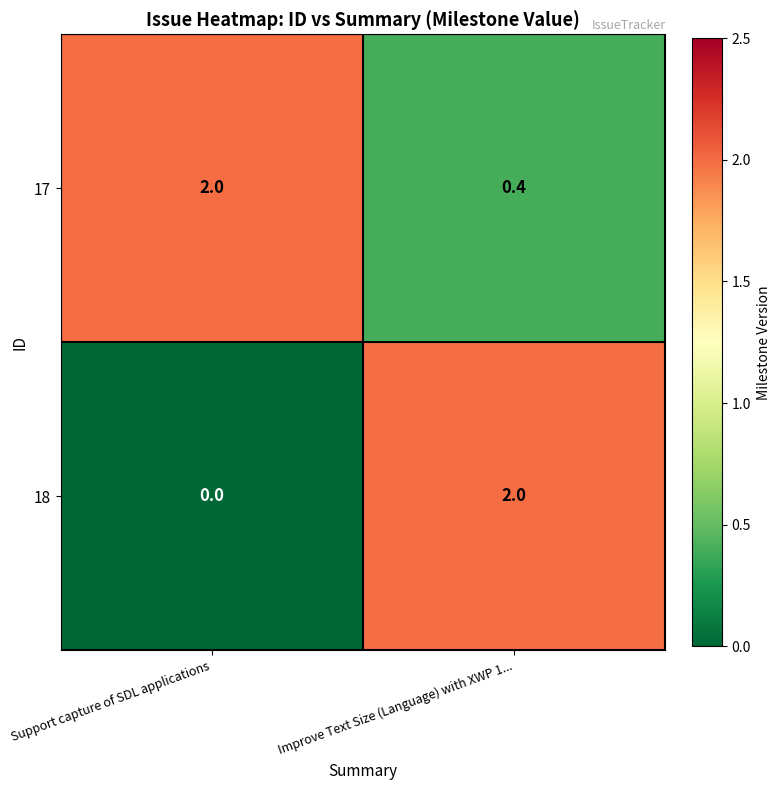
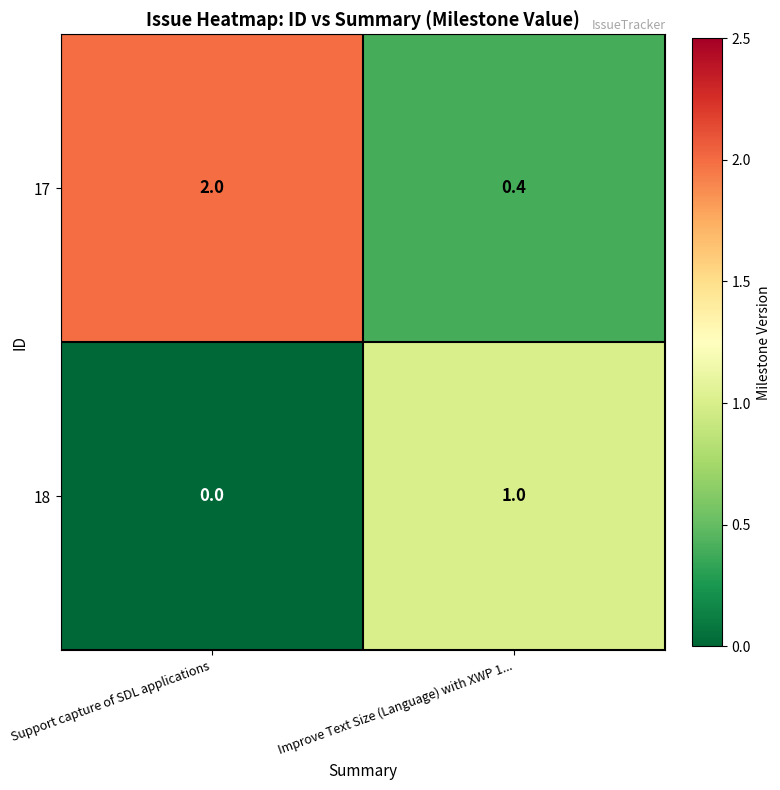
18, Improve Text Size (Language) with XWP 1...: 2.0 -> 1.0
